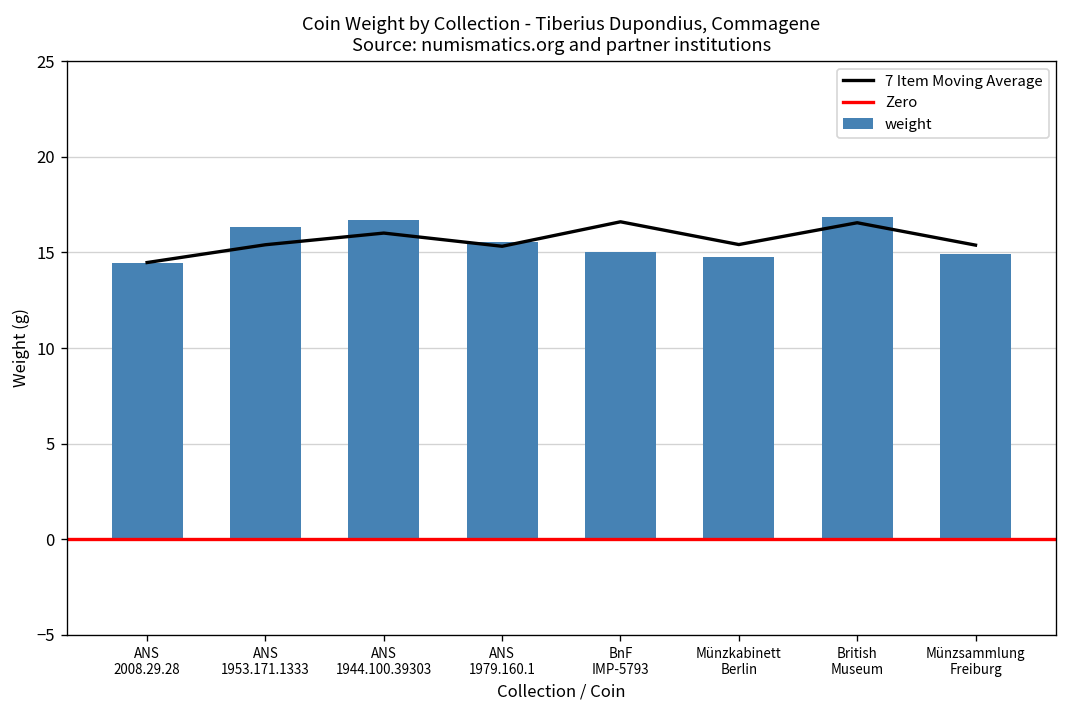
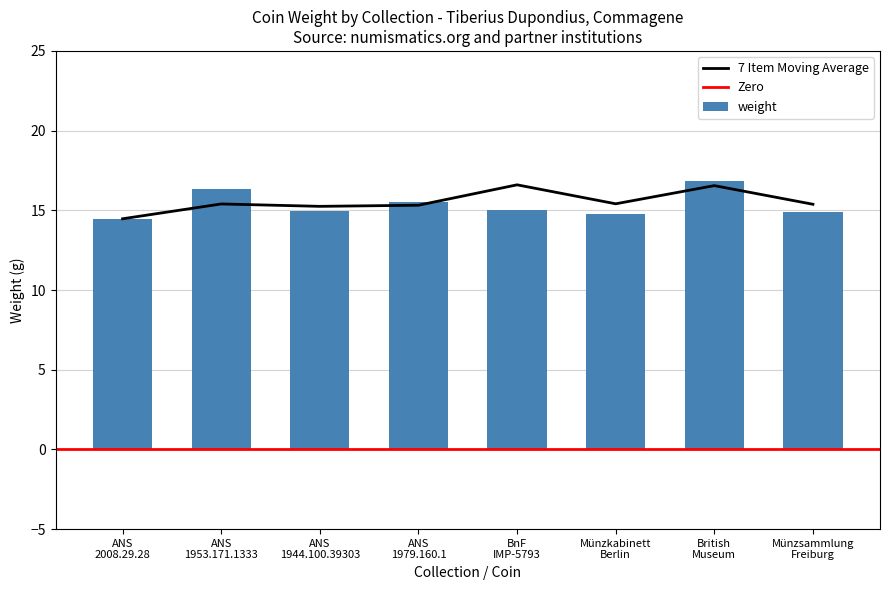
7 Item Moving Average, ANS 1944.100.39303: 16.0 -> 15.3
weight, ANS 1944.100.39303: 16.7 -> 15.0
